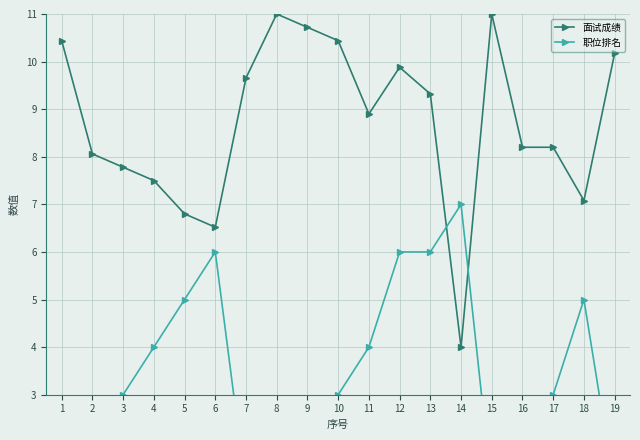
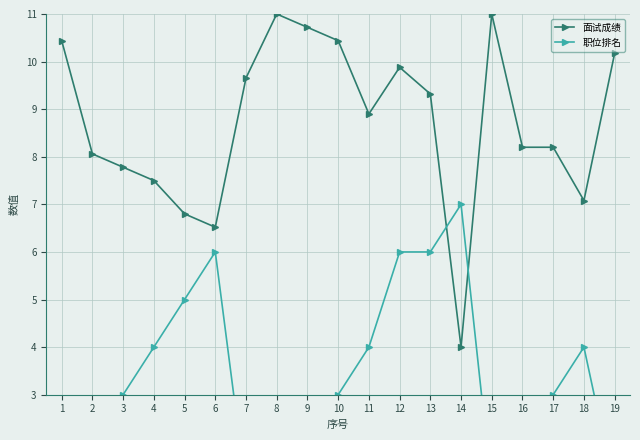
职位排名, 18: 5 -> 4
